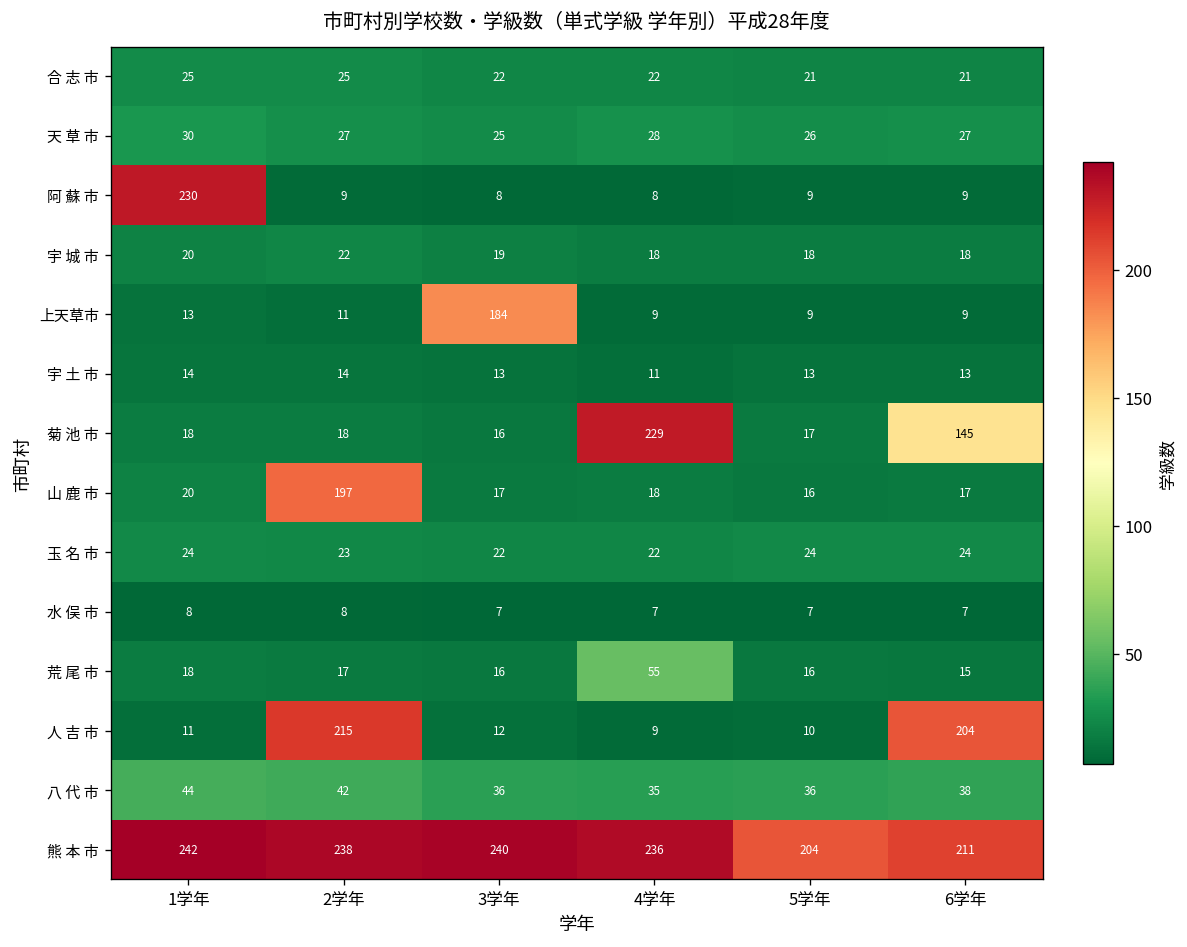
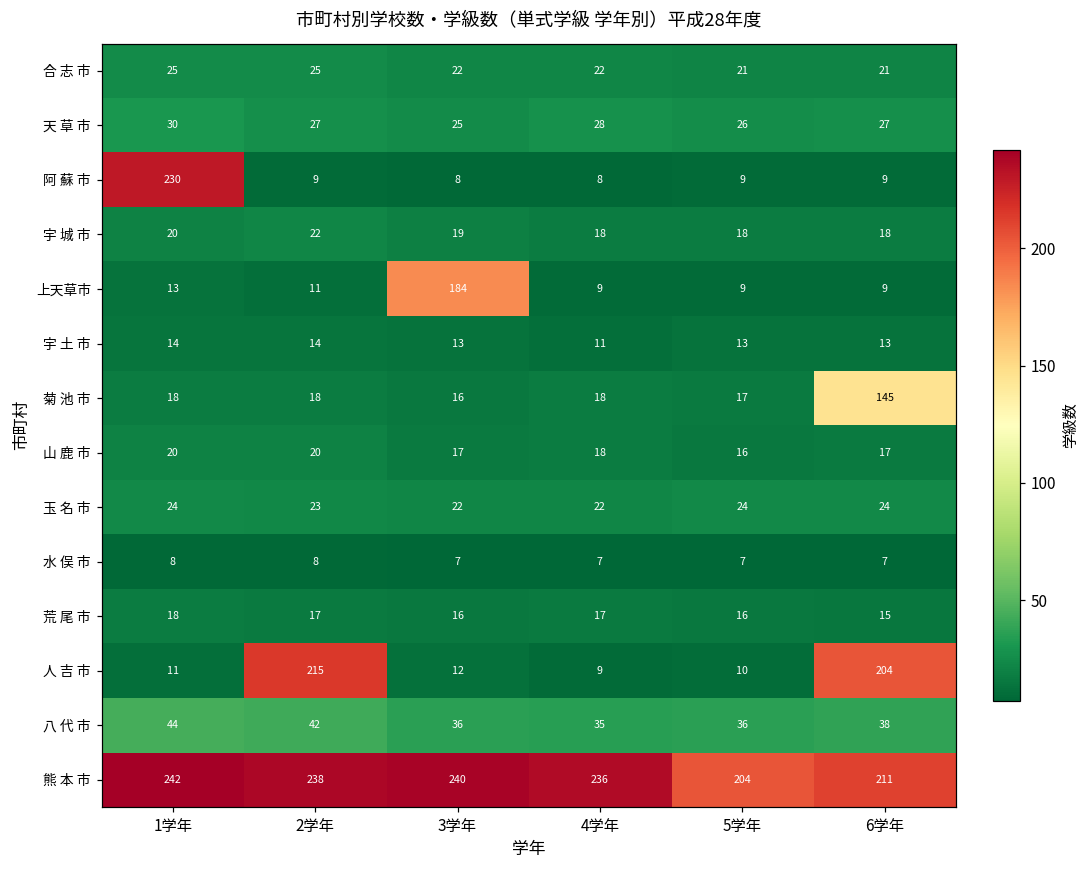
菊 池 市, 4学年: 229 -> 18
山 鹿 市, 2学年: 197 -> 20
荒 尾 市, 4学年: 55 -> 17
